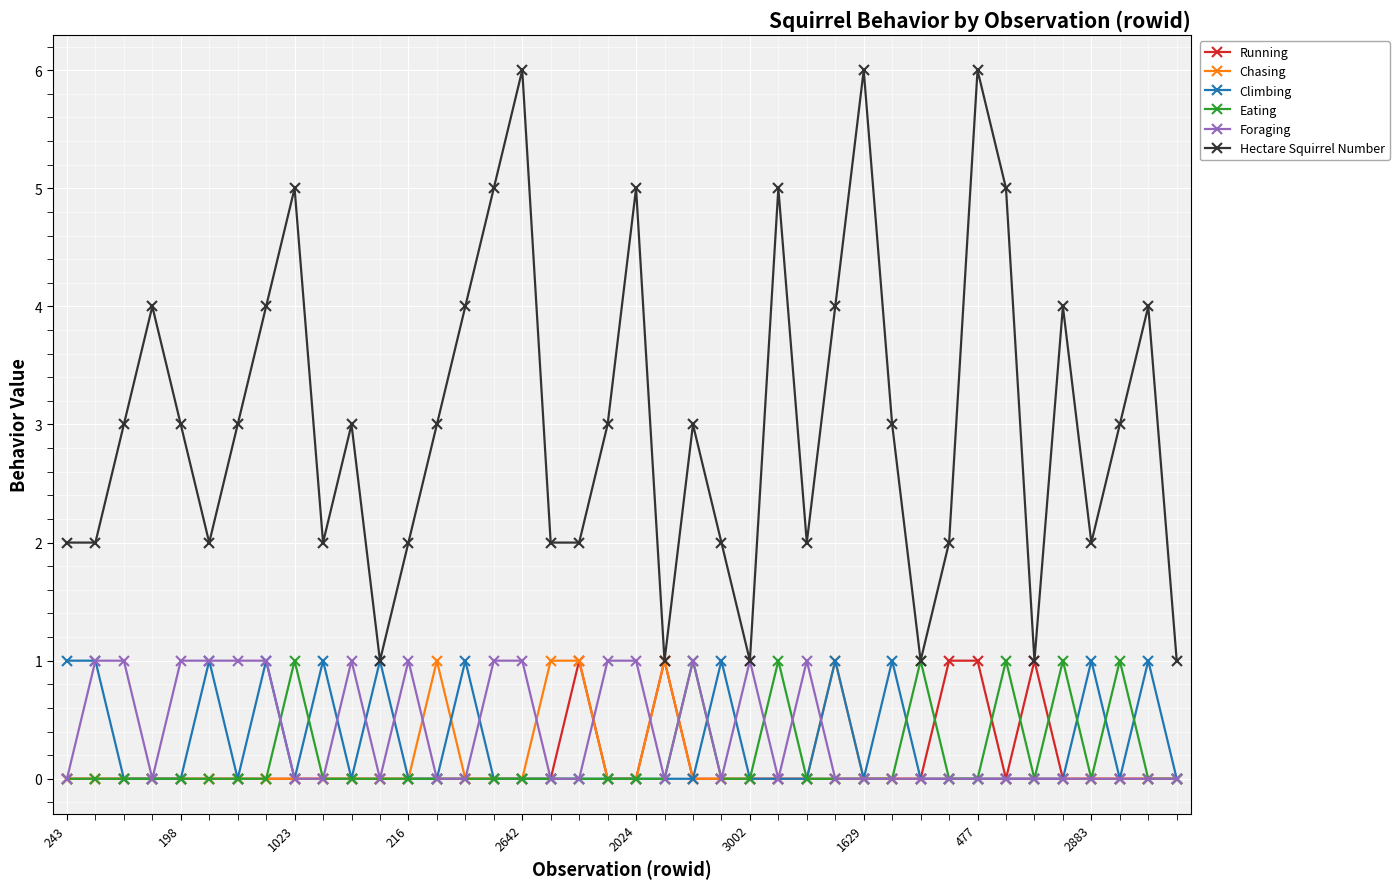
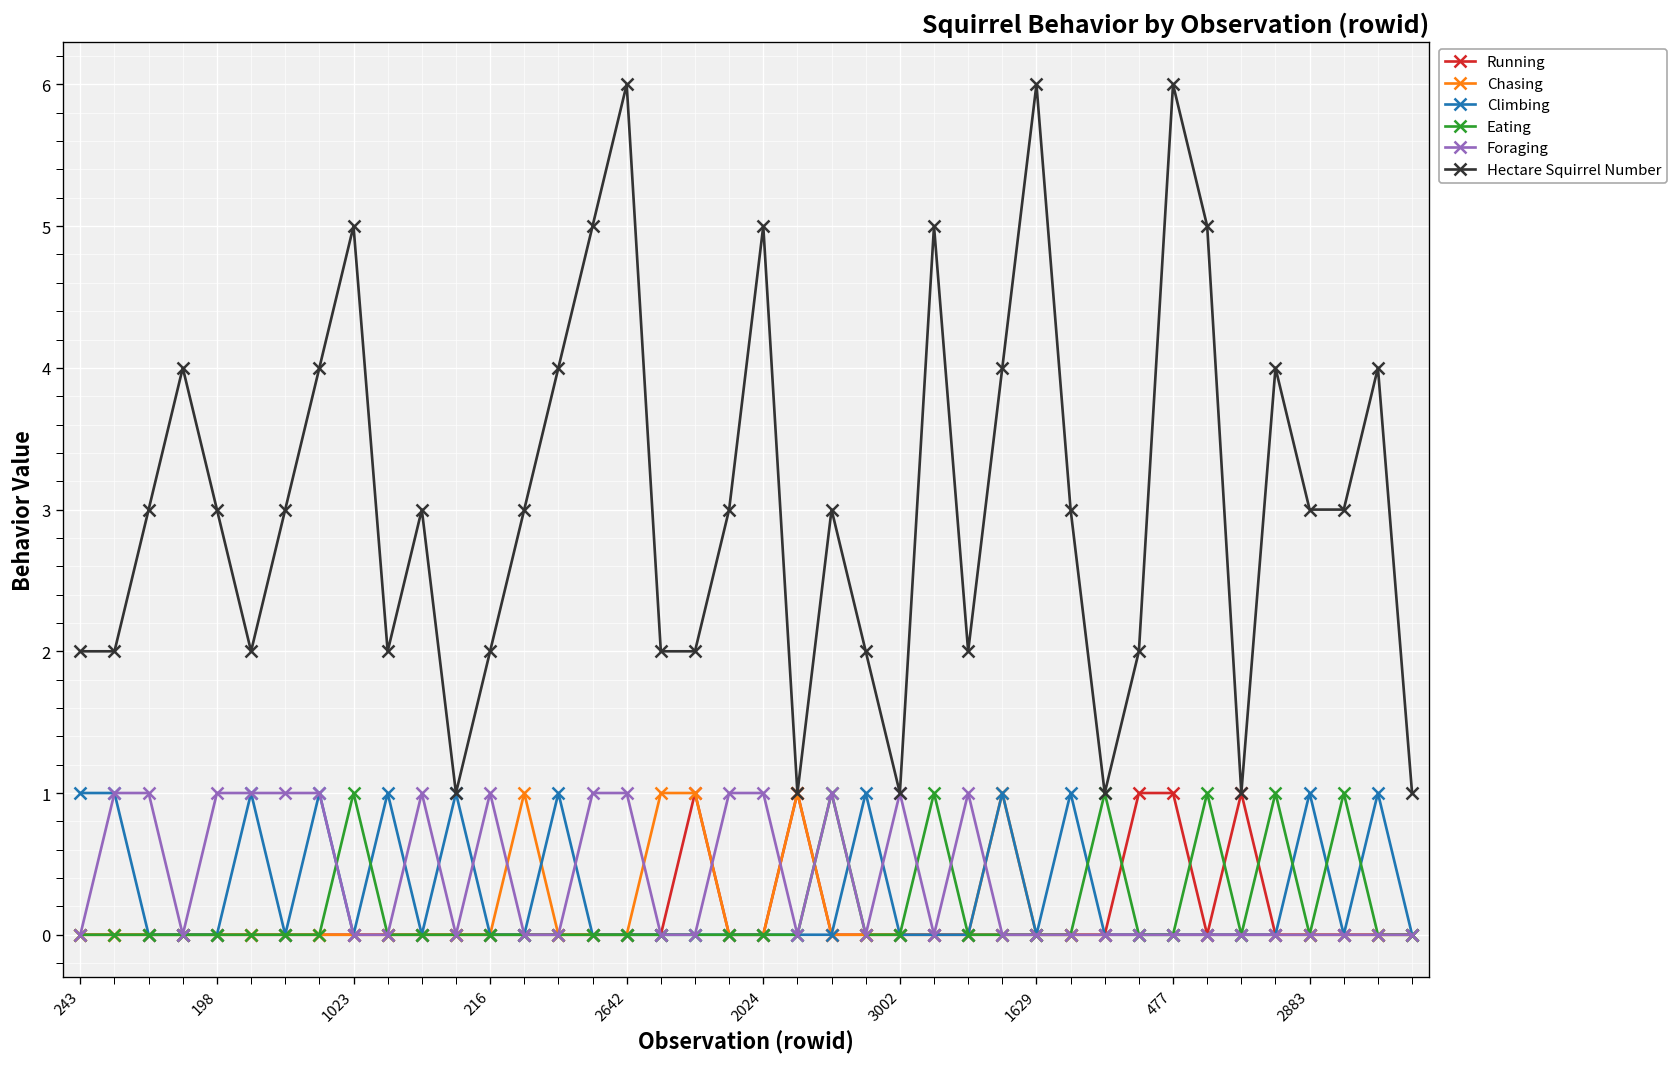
Hectare Squirrel Number, 2883: 2 -> 3
